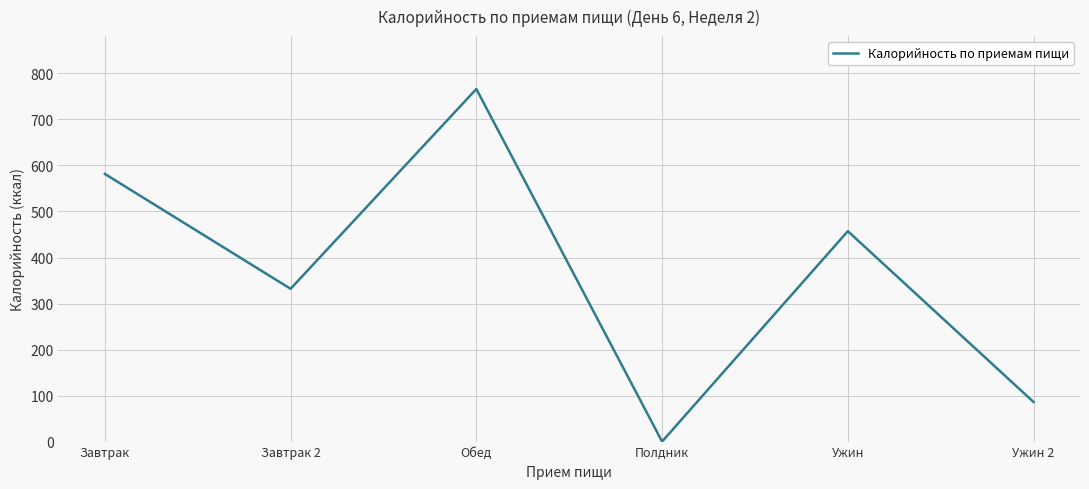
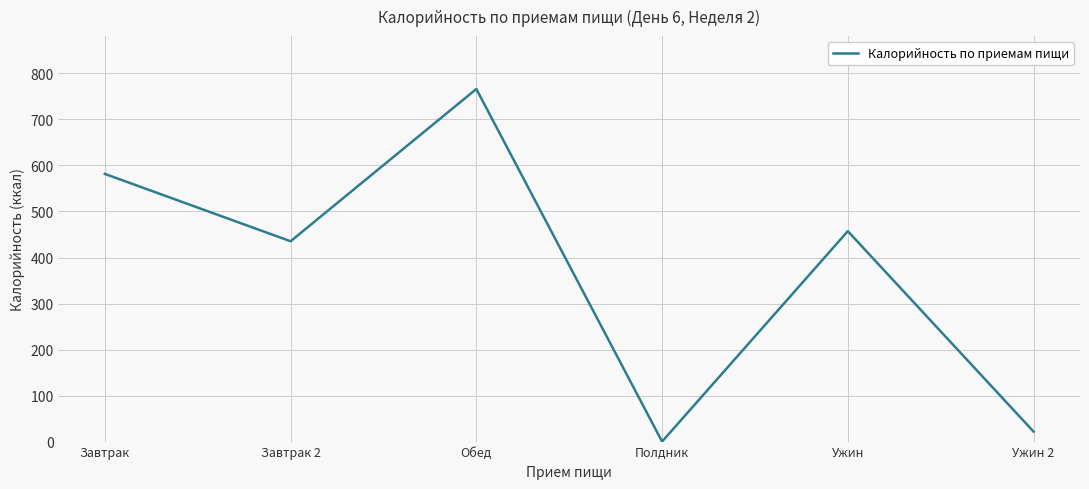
Завтрак 2: 330 -> 440
Ужин 2: 90 -> 20
